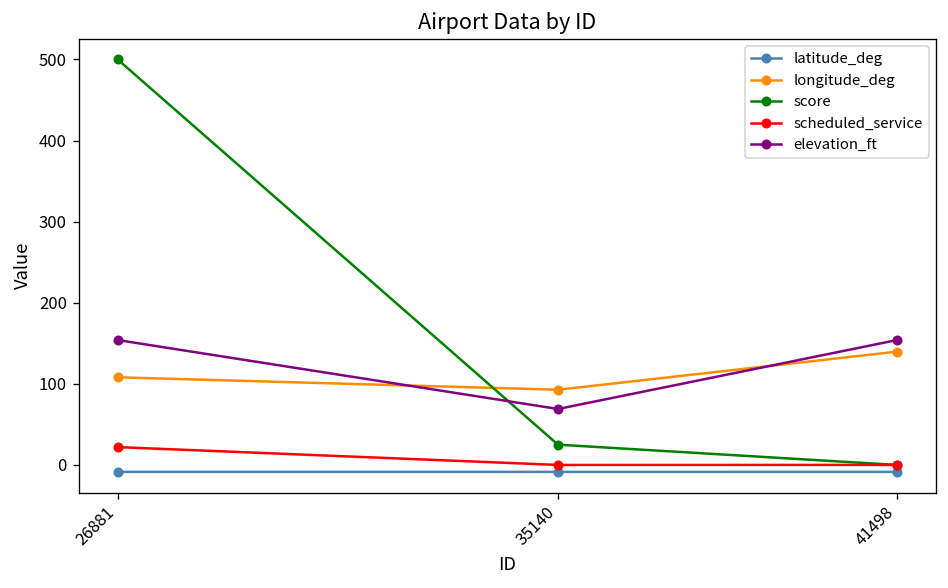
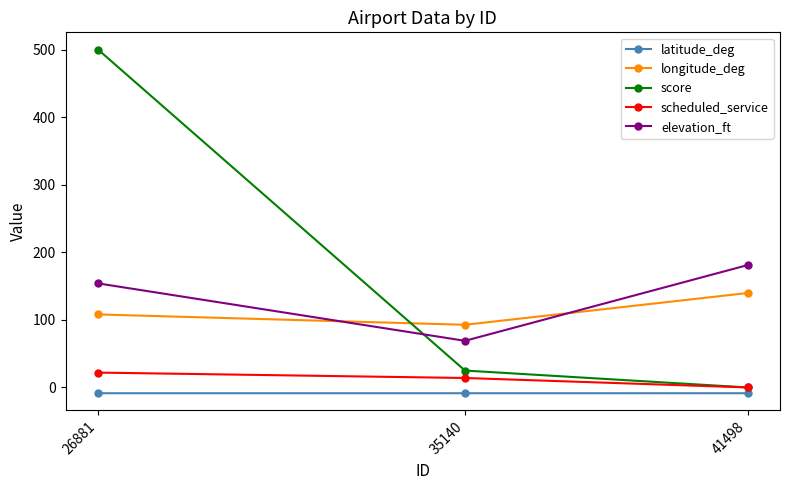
scheduled_service, 35140: 0 -> 10
elevation_ft, 41498: 150 -> 180
